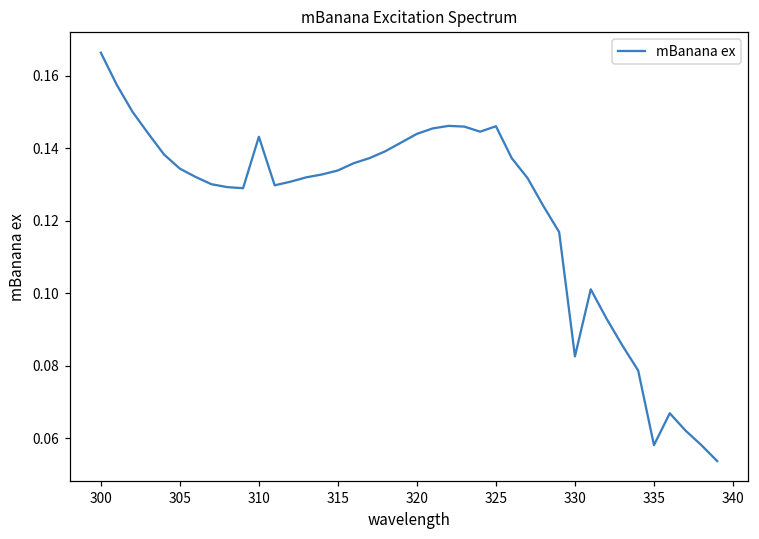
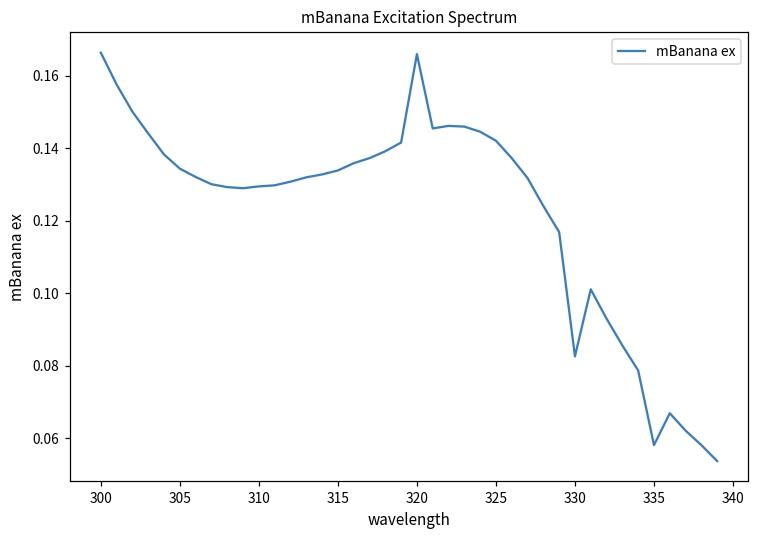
310: 0.143 -> 0.130
320: 0.144 -> 0.166
325: 0.146 -> 0.142
